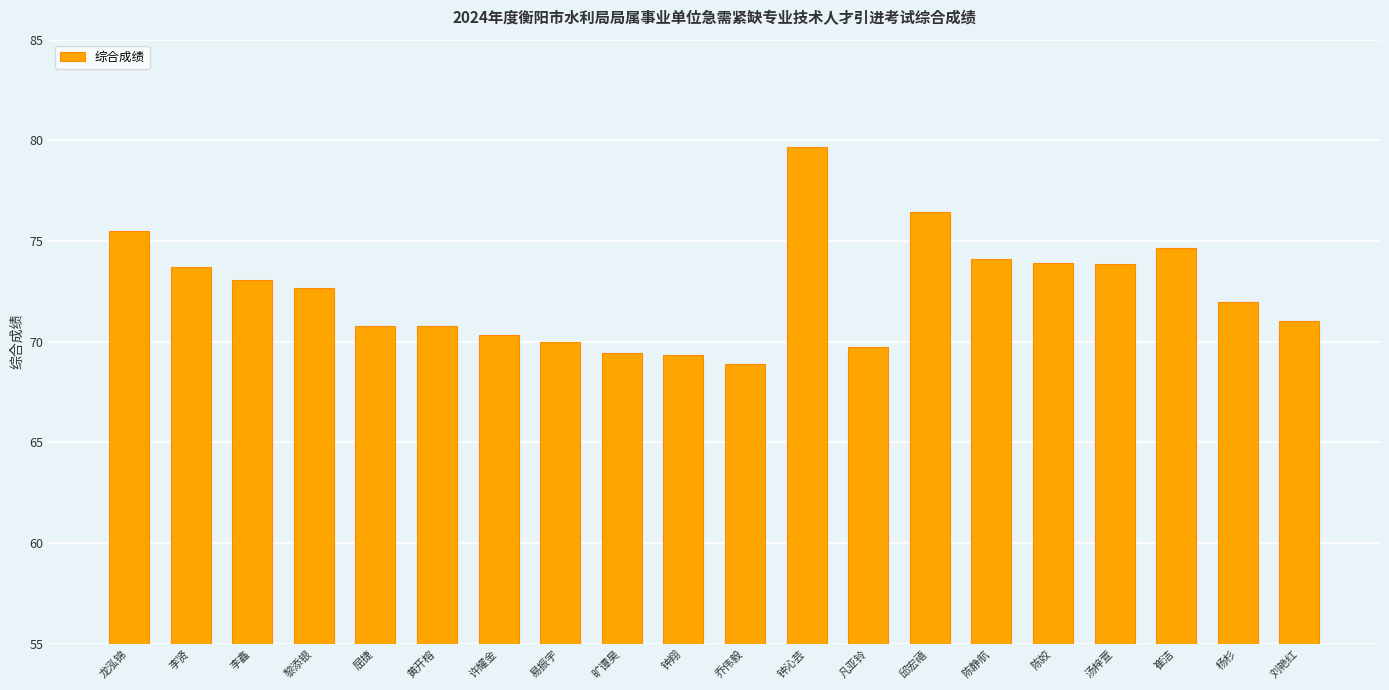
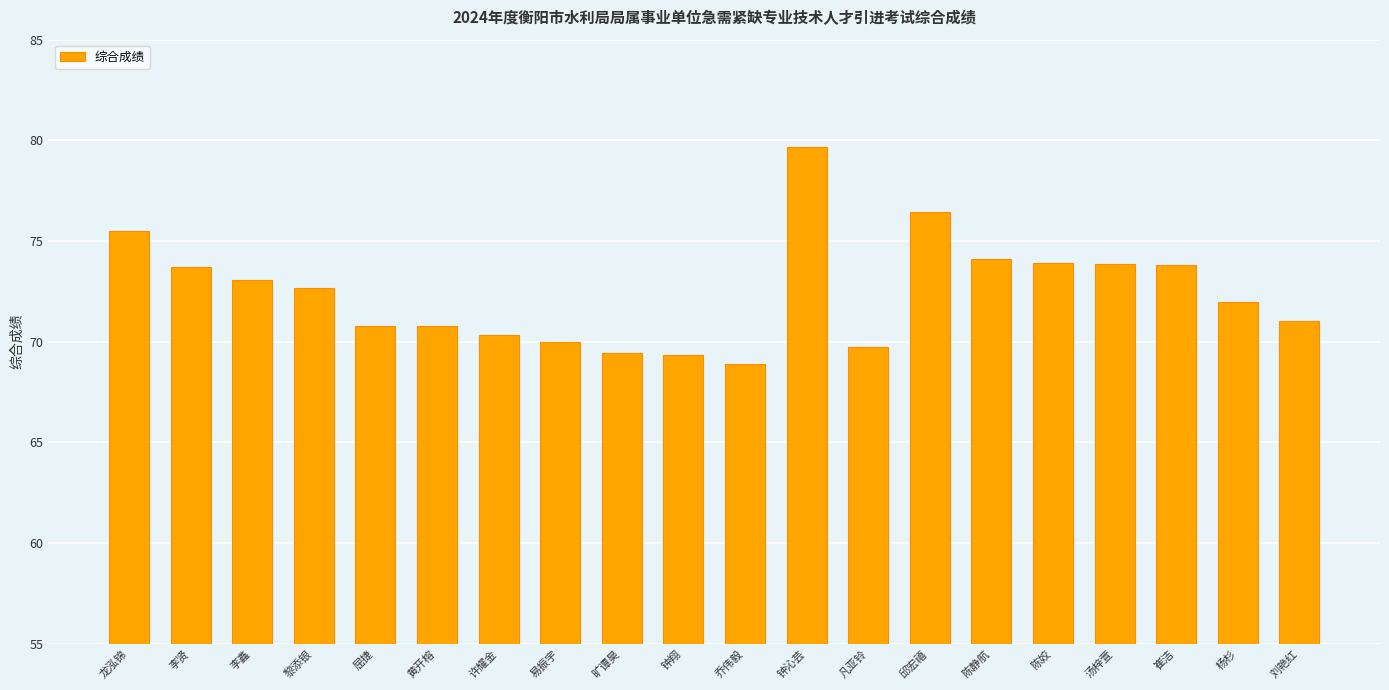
崔洁: 74.7 -> 73.8
